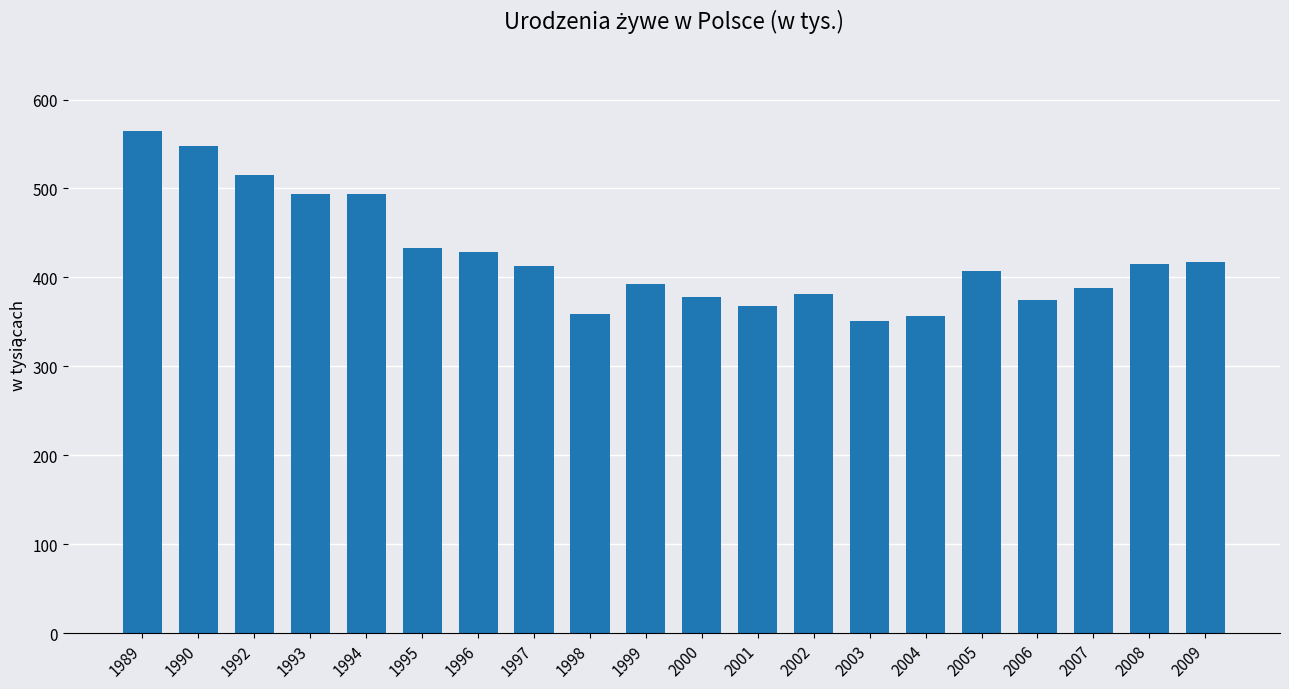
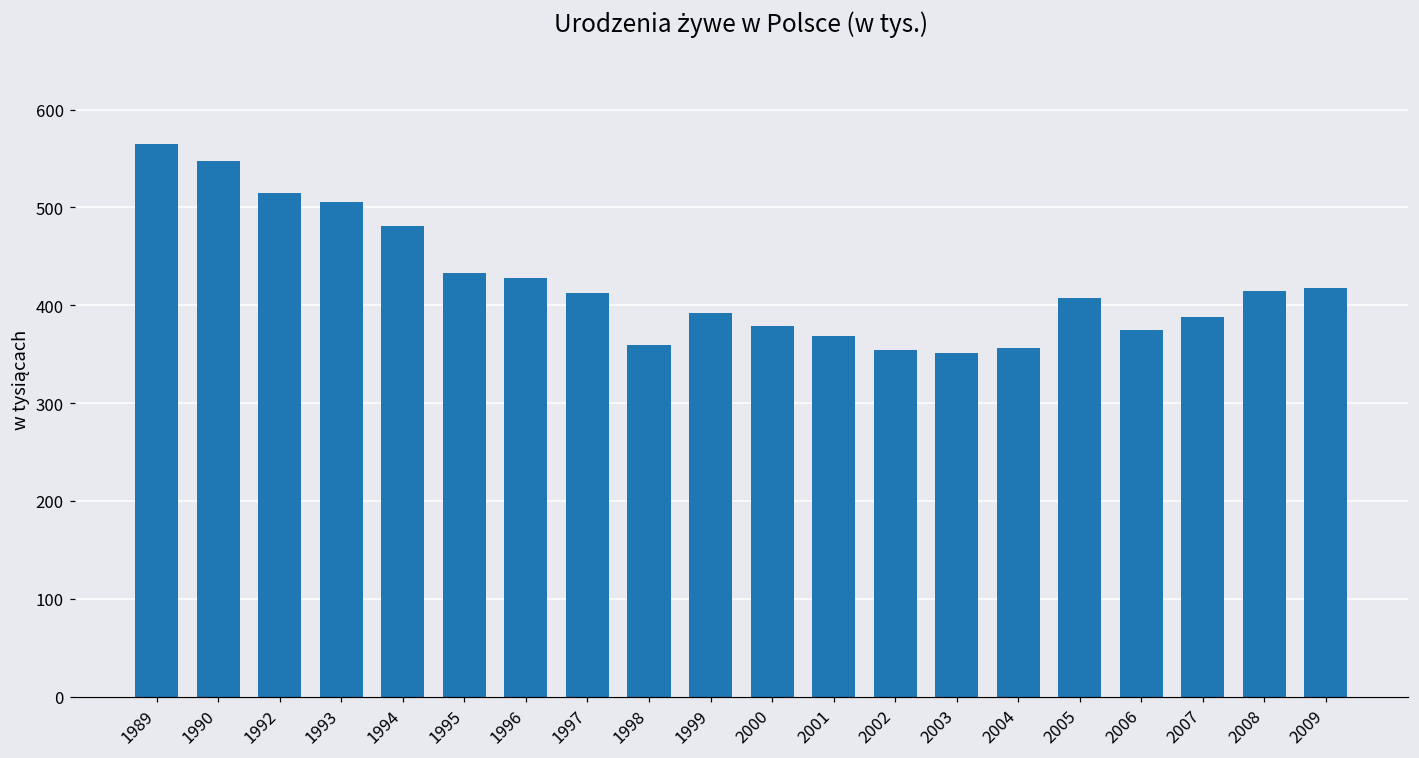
1993: 490 -> 510
1994: 490 -> 480
2002: 380 -> 350
